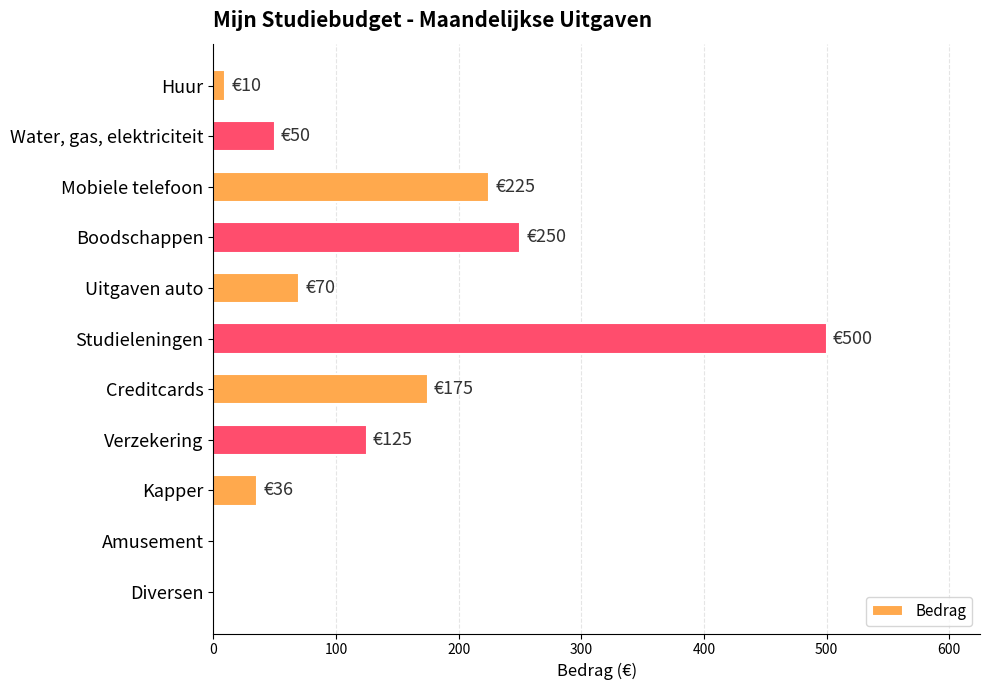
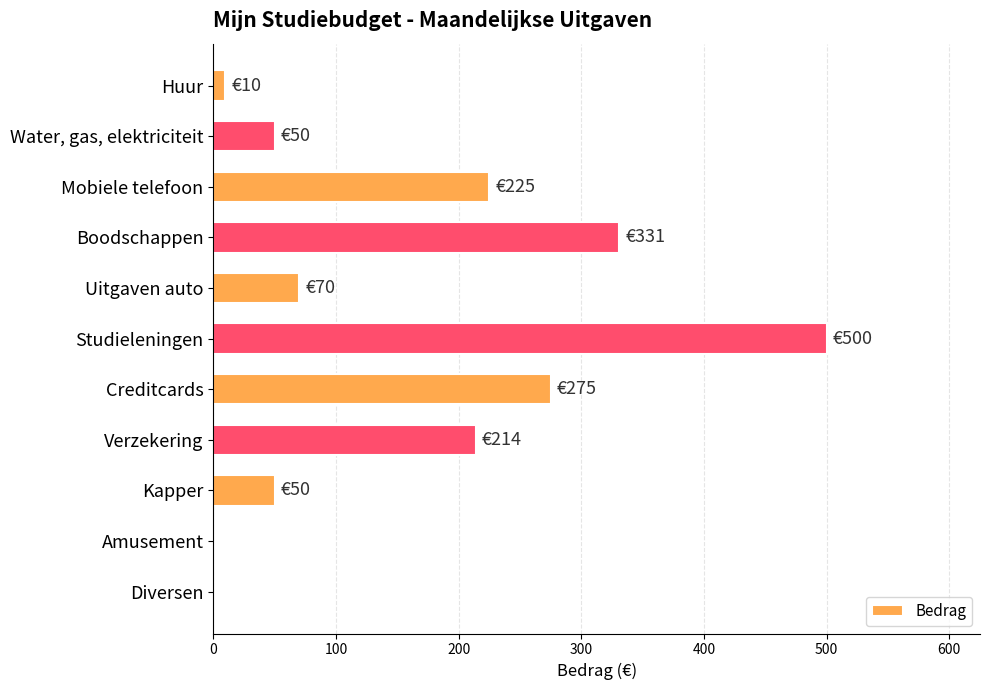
Boodschappen: €250 -> €331
Creditcards: €175 -> €275
Verzekering: €125 -> €214
Kapper: €36 -> €50
